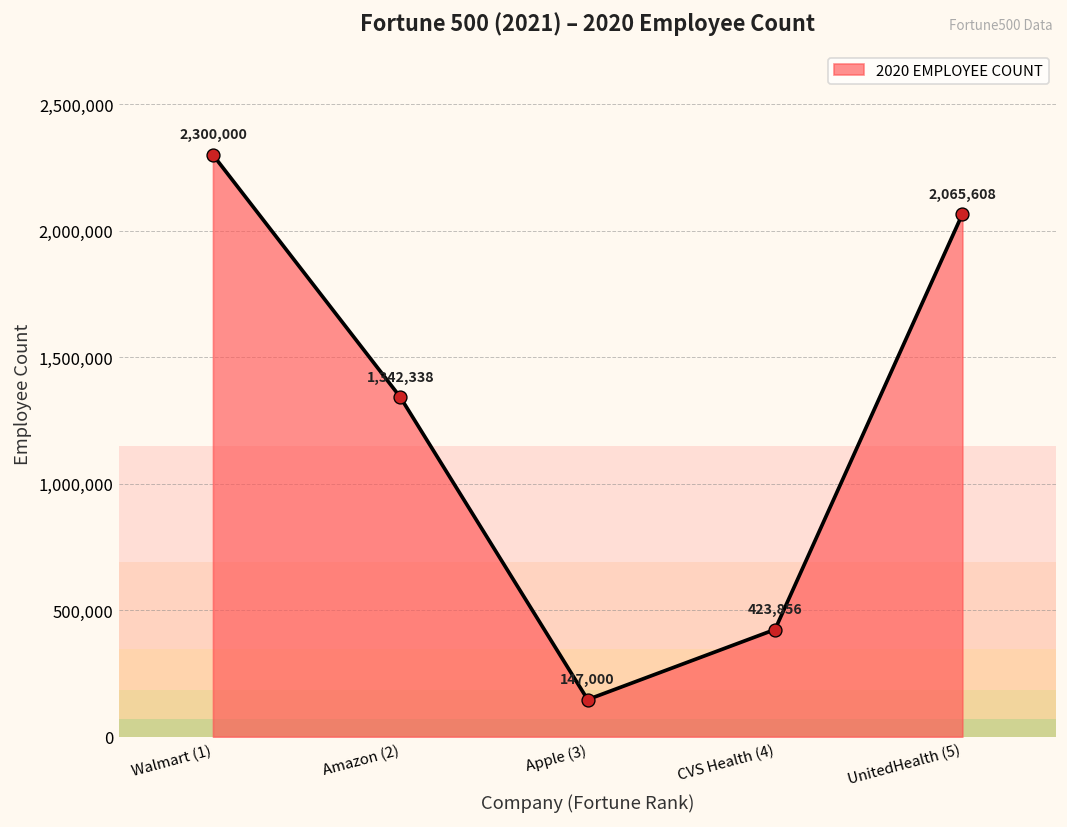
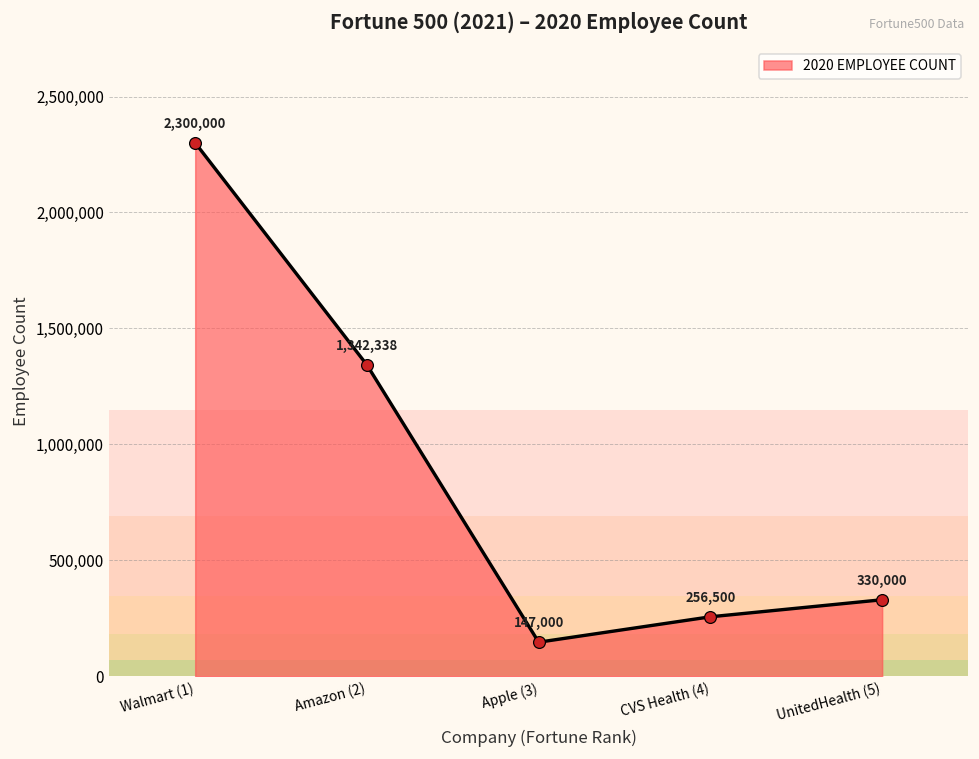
CVS Health (4): 423,856 -> 256,500
UnitedHealth (5): 2,065,608 -> 330,000
